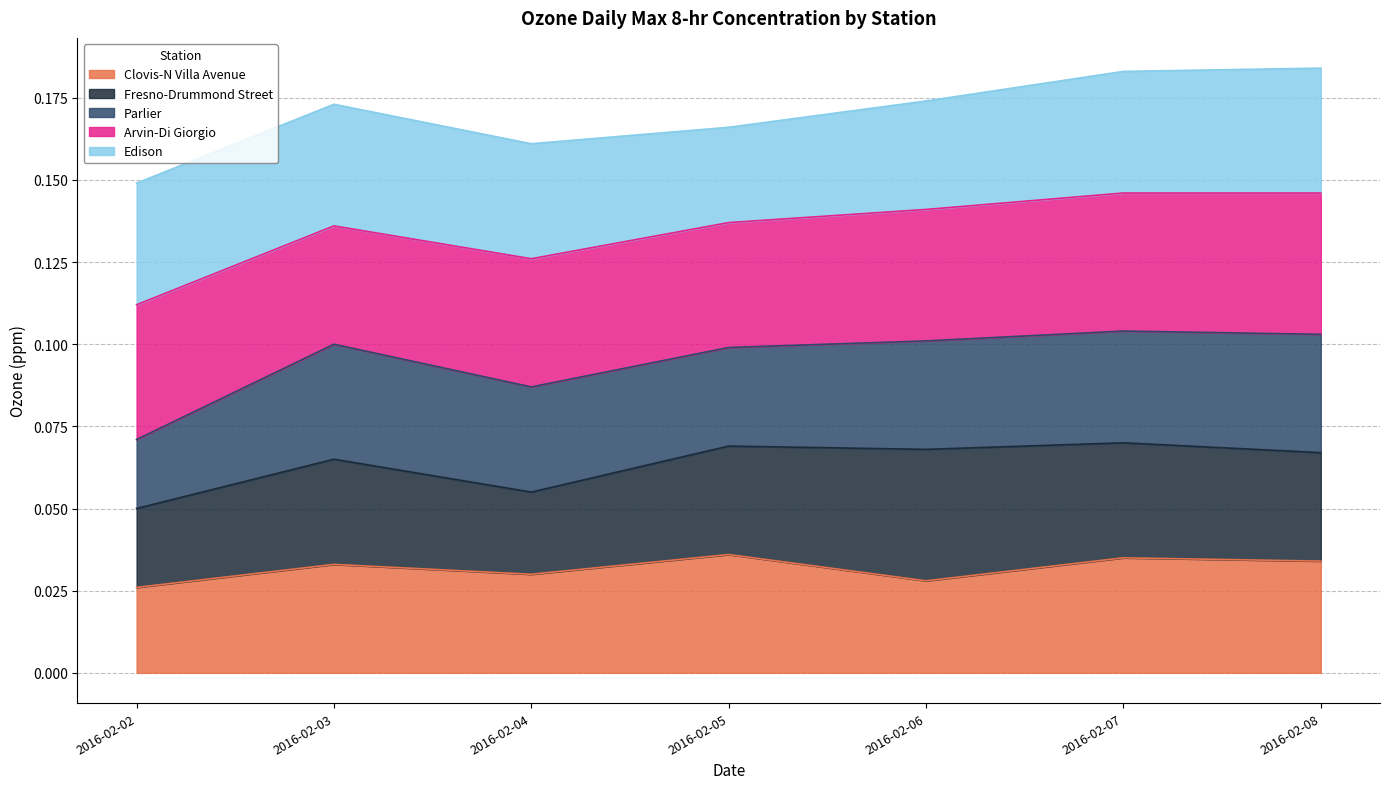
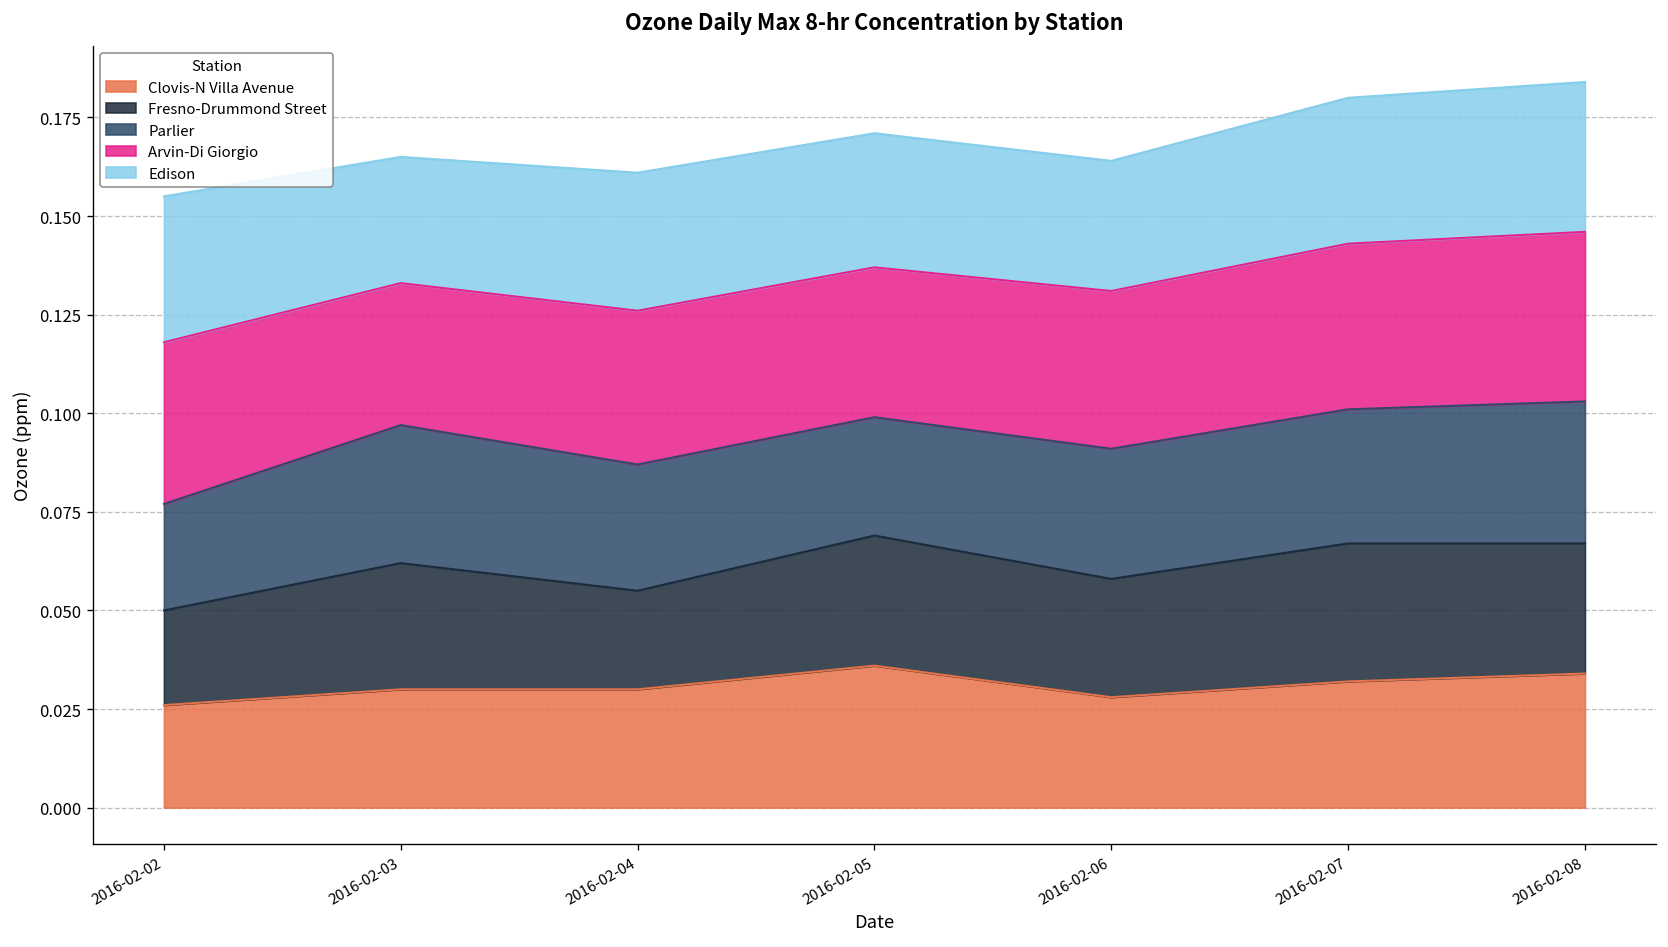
Parlier, 2016-02-02: 0.021 -> 0.027
Clovis-N Villa Avenue, 2016-02-03: 0.033 -> 0.030
Edison, 2016-02-03: 0.037 -> 0.032
Edison, 2016-02-05: 0.029 -> 0.034
Fresno-Drummond Street, 2016-02-06: 0.04 -> 0.03
Clovis-N Villa Avenue, 2016-02-07: 0.035 -> 0.032
